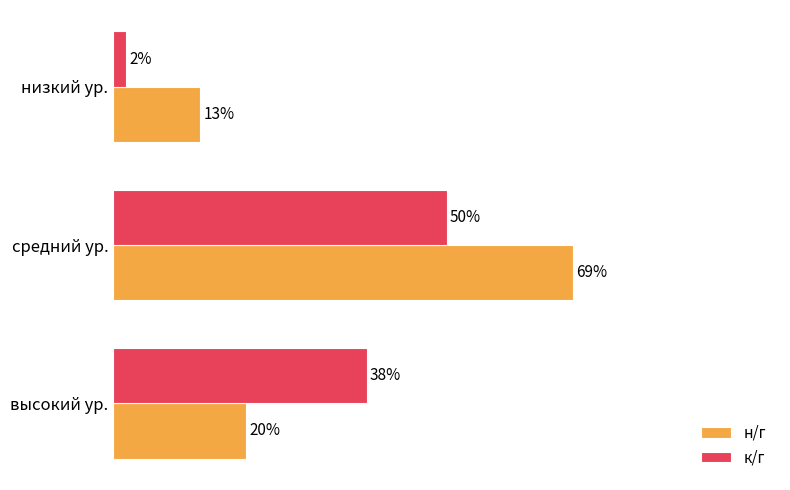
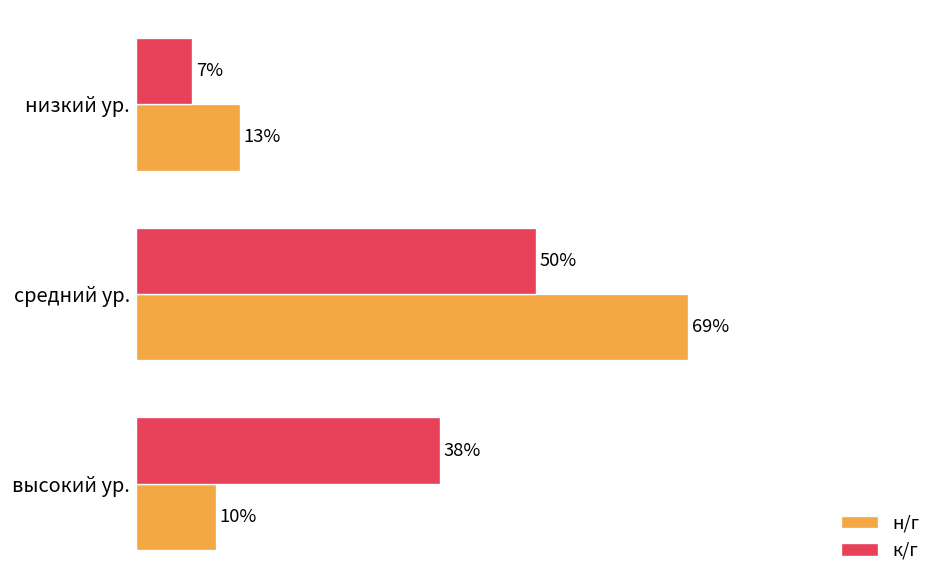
к/г, низкий ур.: 2% -> 7%
н/г, высокий ур.: 20% -> 10%
